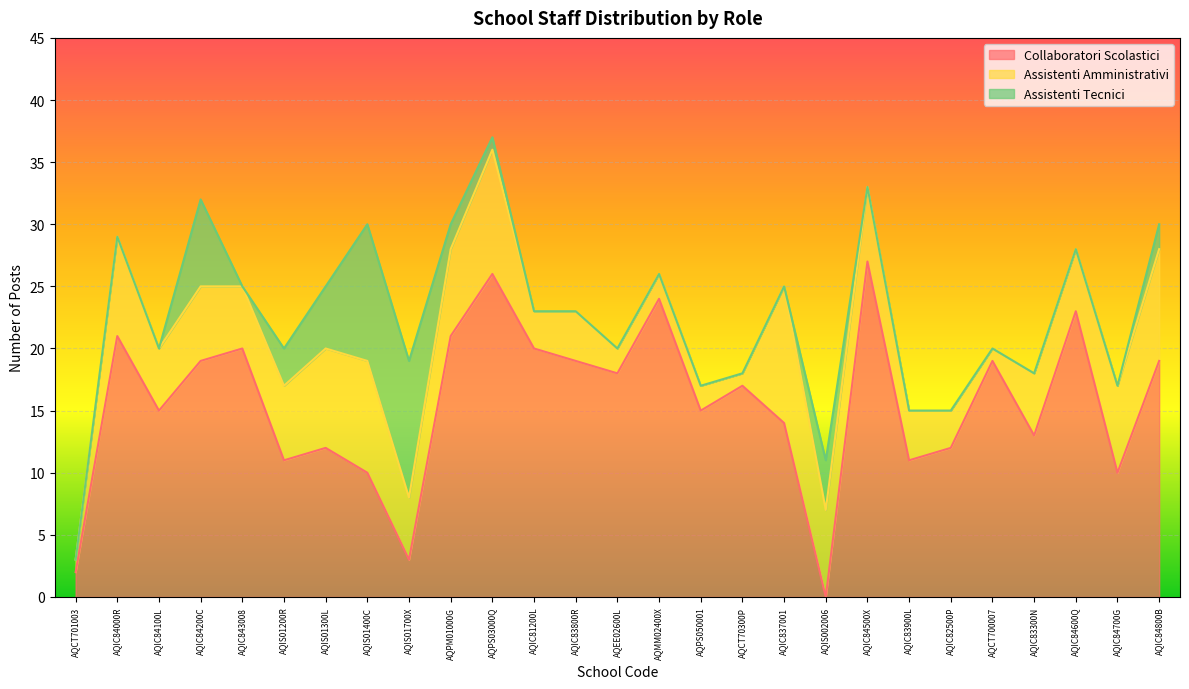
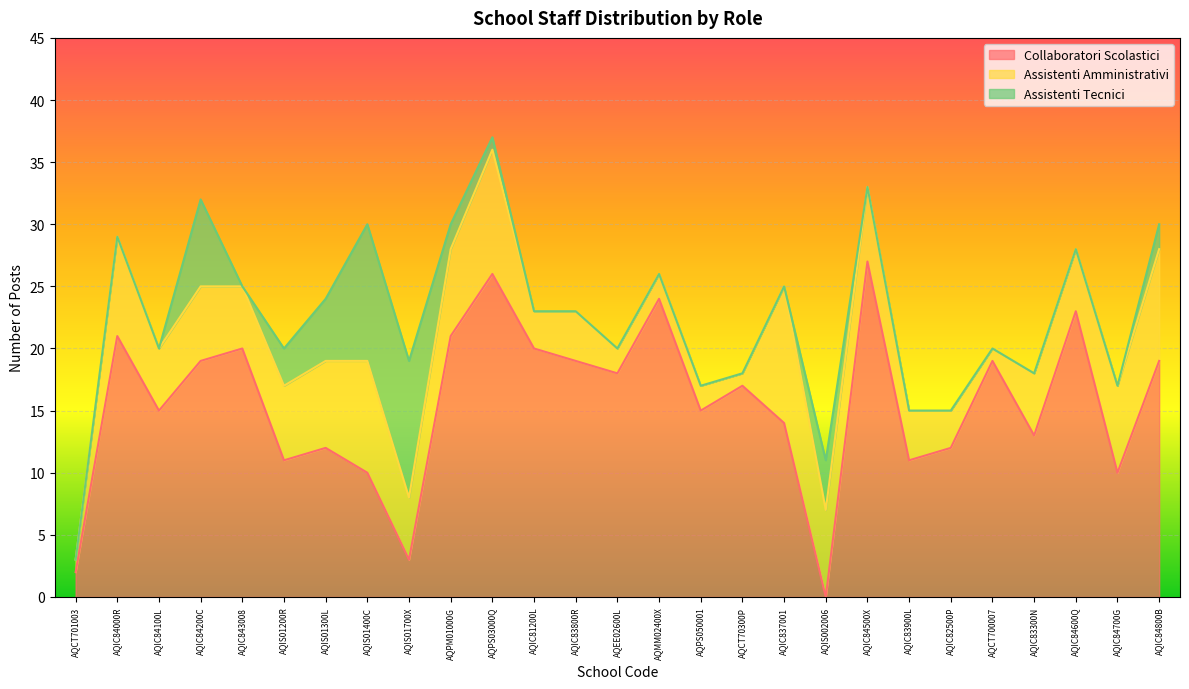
Assistenti Amministrativi, AQIS01300L: 8 -> 7
